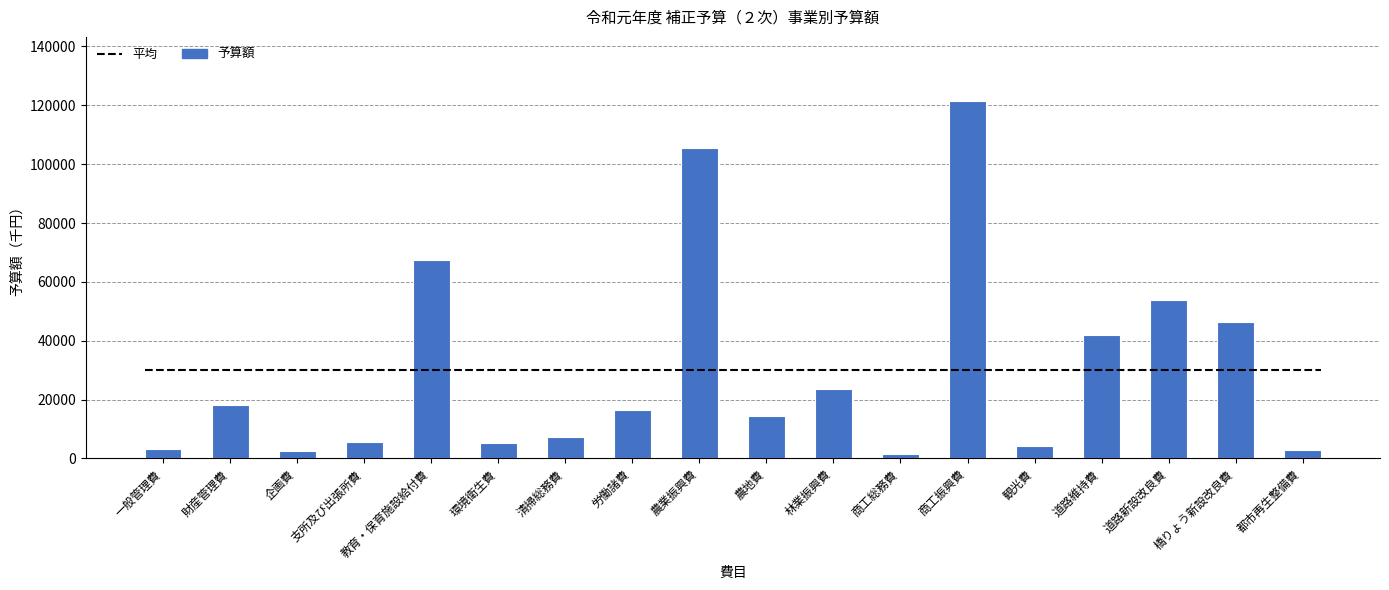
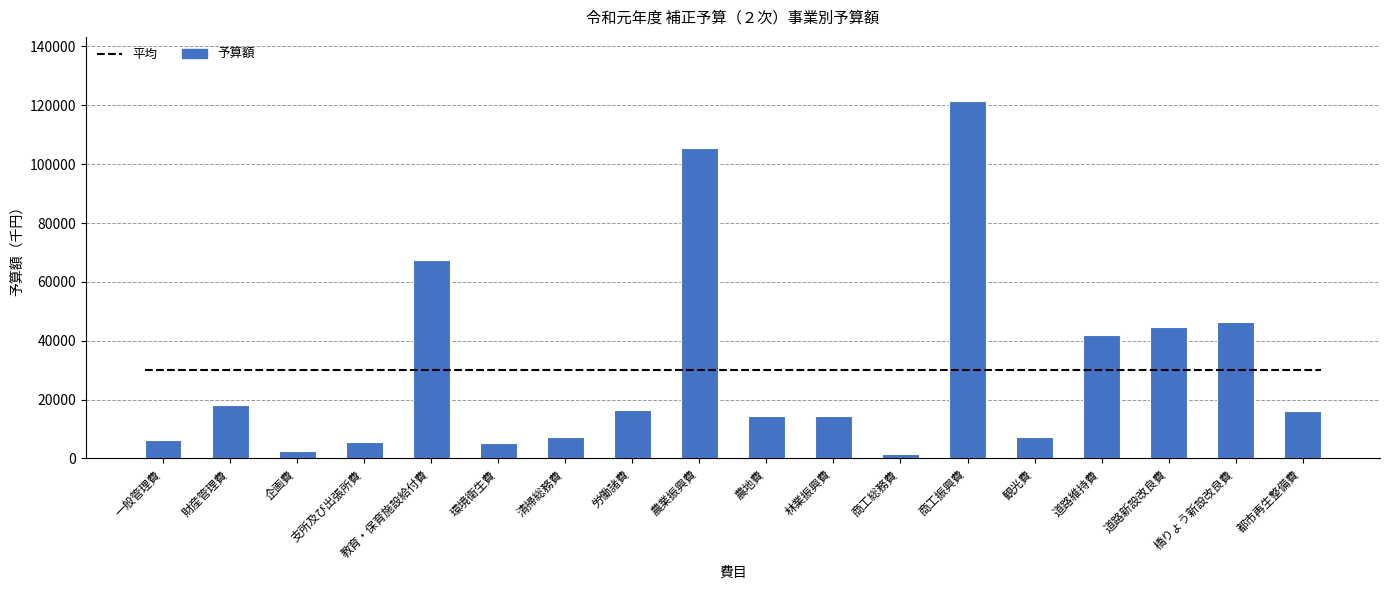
一般管理費: 3000 -> 6000
林業振興費: 24000 -> 15000
観光費: 4000 -> 7000
道路新設改良費: 54000 -> 44000
都市再生整備費: 3000 -> 16000
